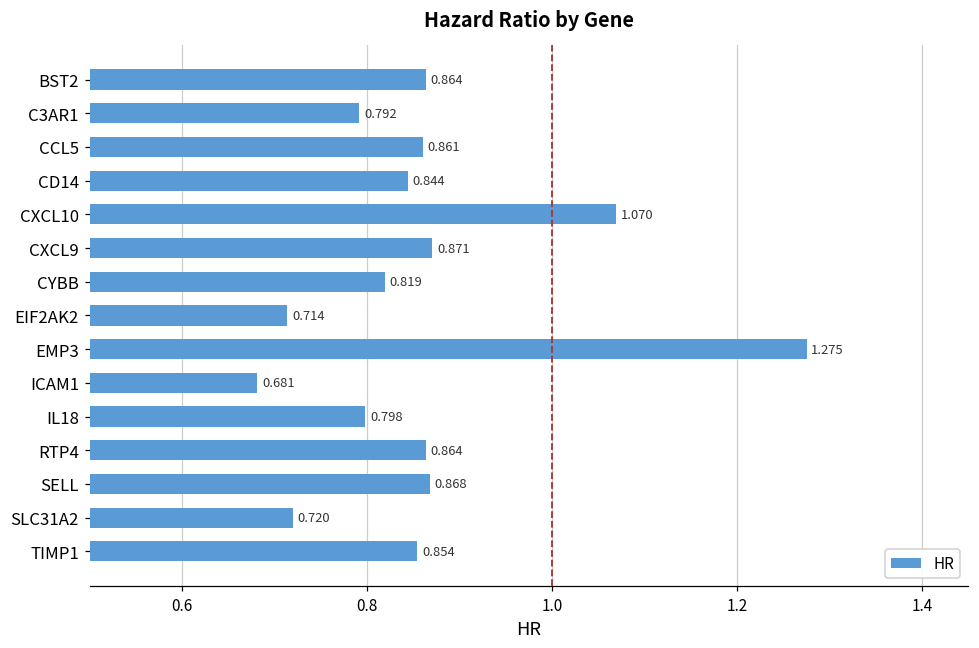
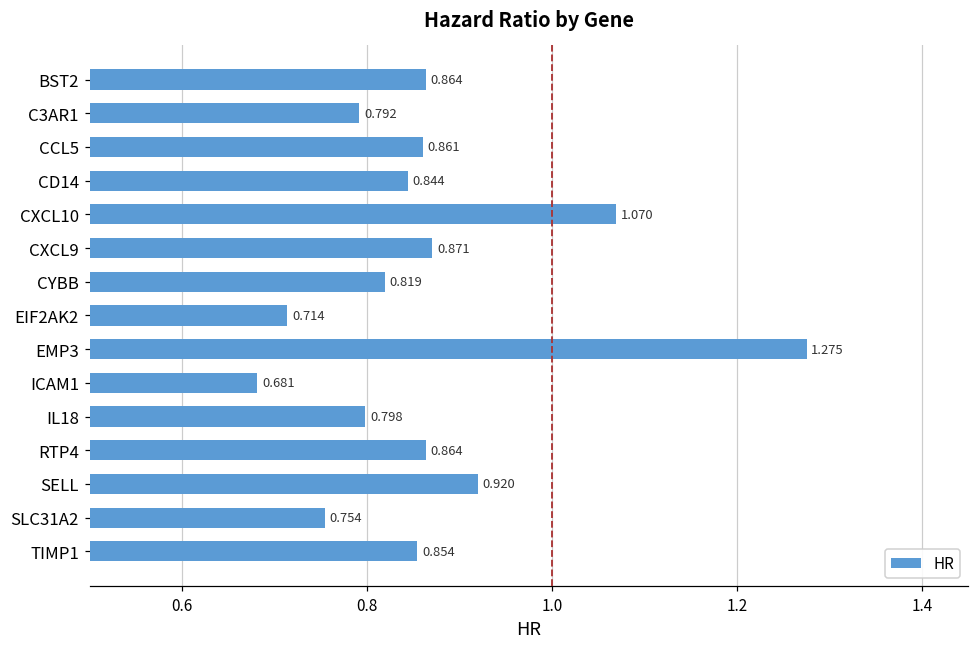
SELL: 0.868 -> 0.920
SLC31A2: 0.720 -> 0.754
